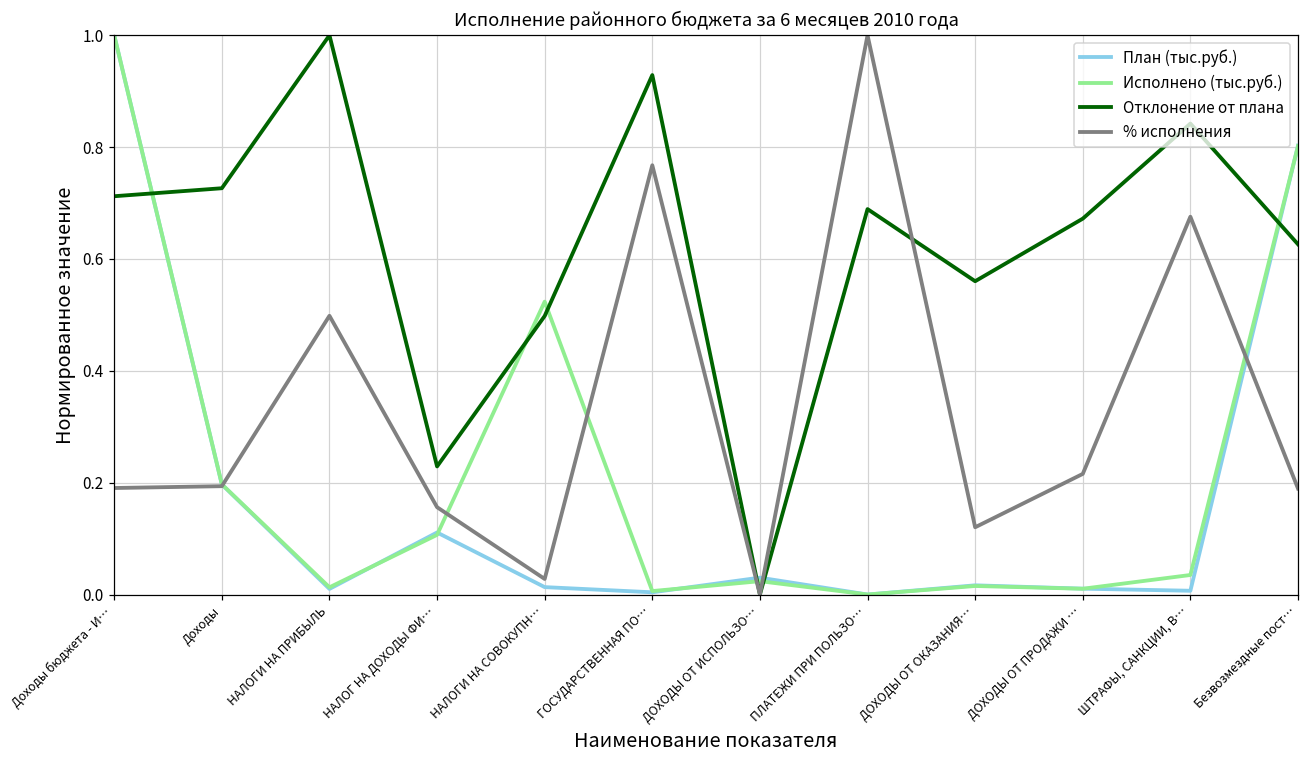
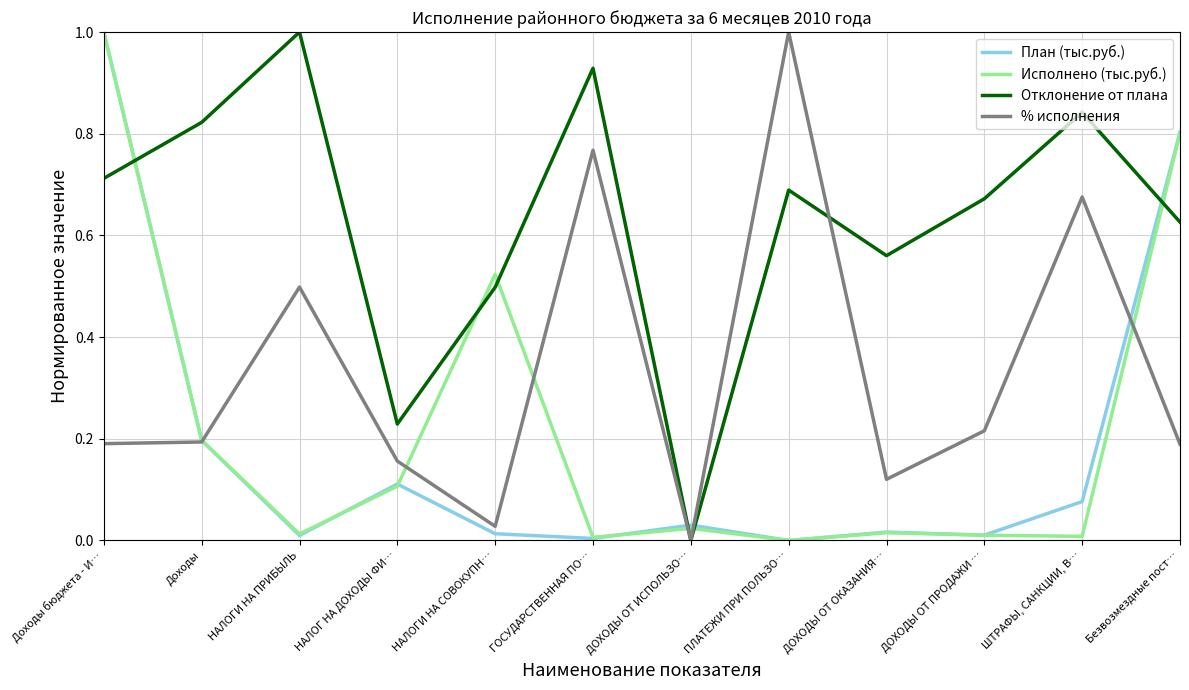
Отклонение от плана, Доходы: 0.73 -> 0.82
План (тыс.руб.), ШТРАФЫ, САНКЦИИ, В…: 0.01 -> 0.08
Исполнено (тыс.руб.), ШТРАФЫ, САНКЦИИ, В…: 0.03 -> 0.01
